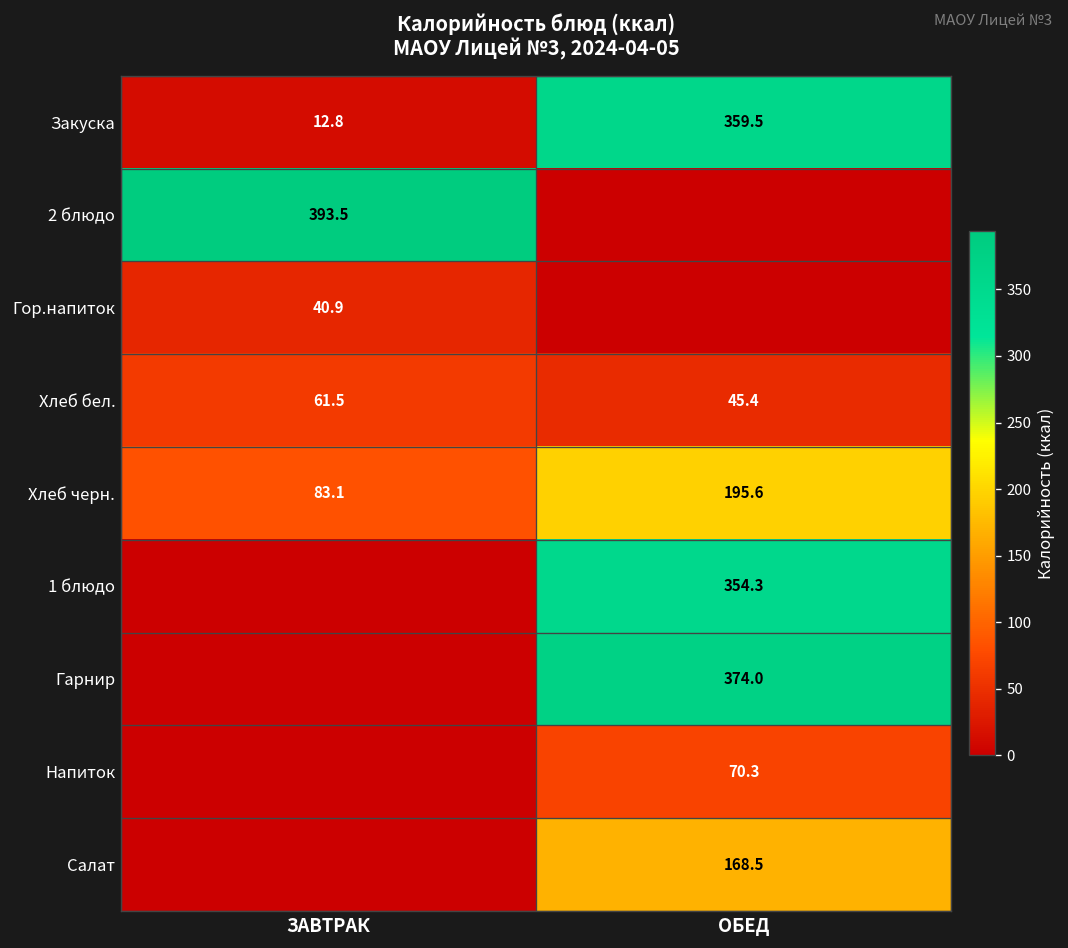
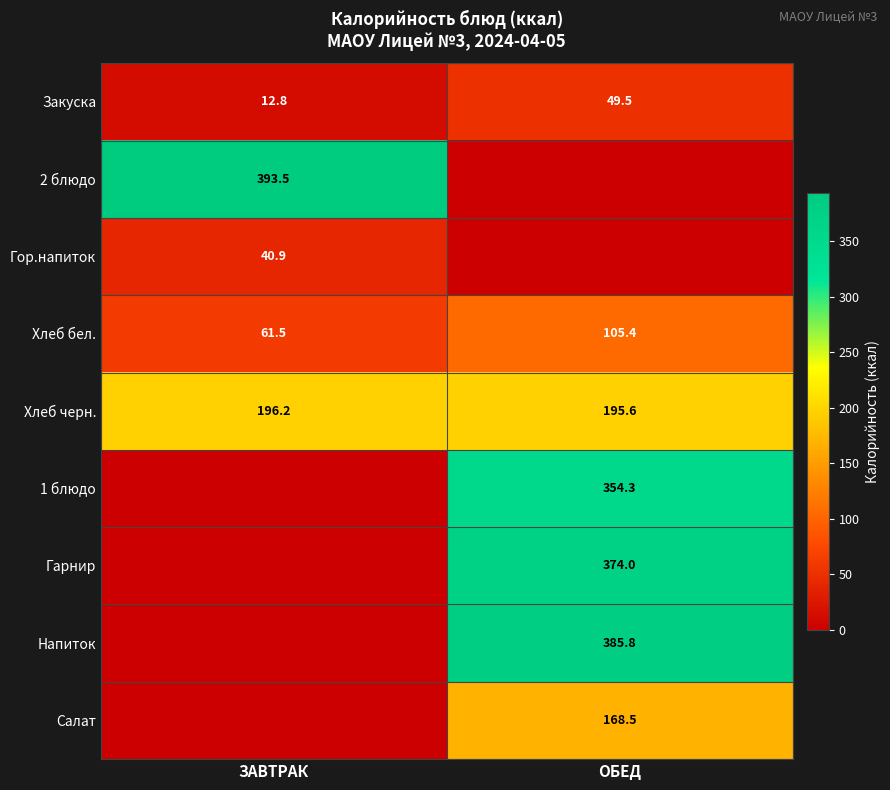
Закуска, ОБЕД: 359.5 -> 49.5
Хлеб бел., ОБЕД: 45.4 -> 105.4
Хлеб черн., ЗАВТРАК: 83.1 -> 196.2
Напиток, ОБЕД: 70.3 -> 385.8
